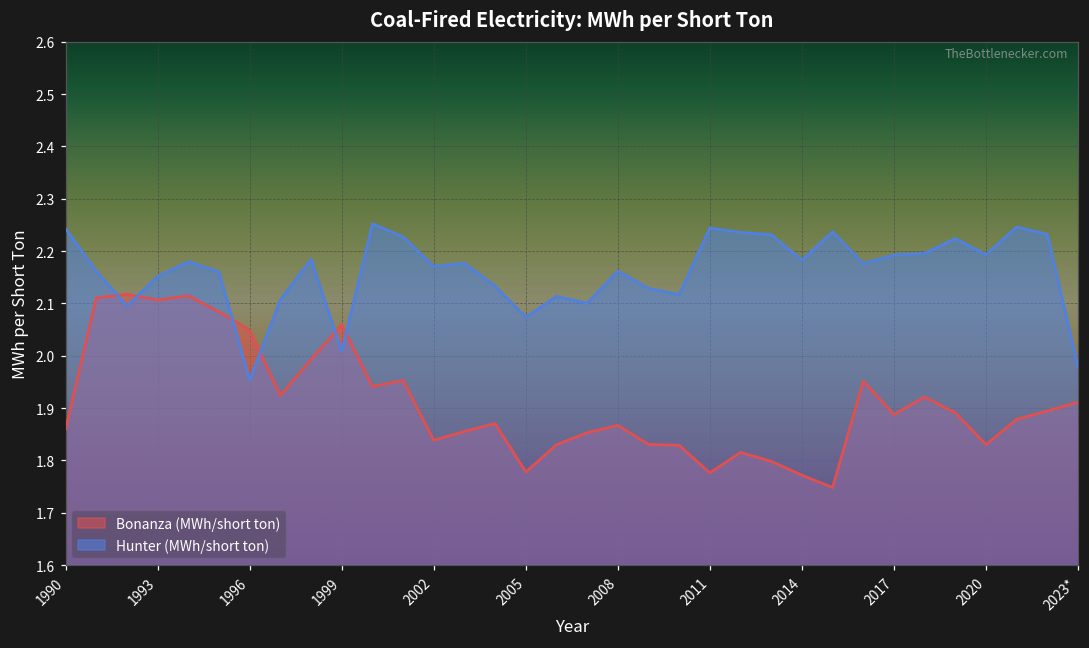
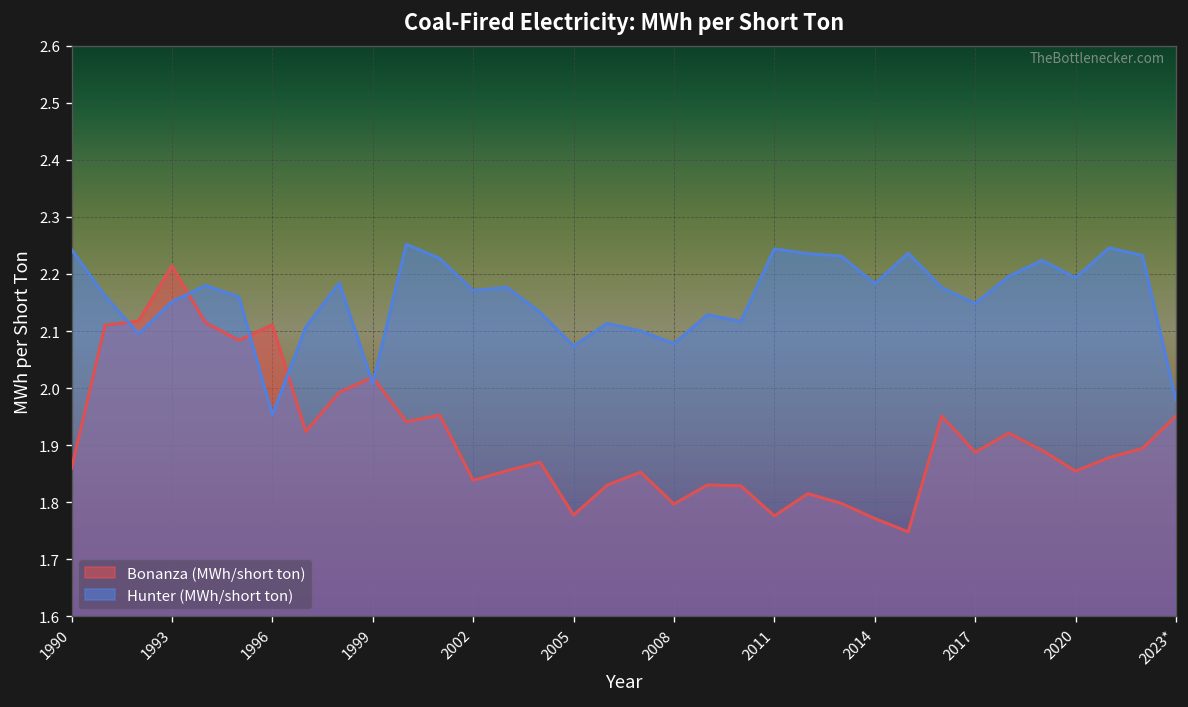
Bonanza (MWh/short ton), 1993: 2.11 -> 2.21
Bonanza (MWh/short ton), 1996: 2.05 -> 2.11
Bonanza (MWh/short ton), 1999: 2.06 -> 2.02
Bonanza (MWh/short ton), 2008: 1.87 -> 1.80
Hunter (MWh/short ton), 2008: 2.16 -> 2.08
Hunter (MWh/short ton), 2017: 2.19 -> 2.15
Bonanza (MWh/short ton), 2020: 1.83 -> 1.85
Bonanza (MWh/short ton), 2023*: 1.91 -> 1.95
